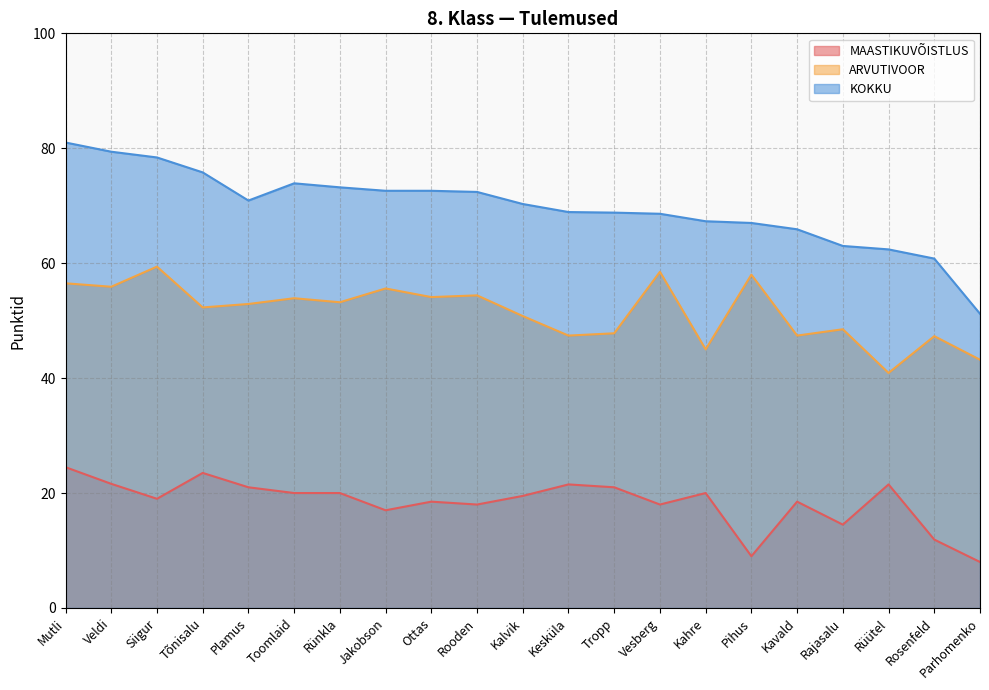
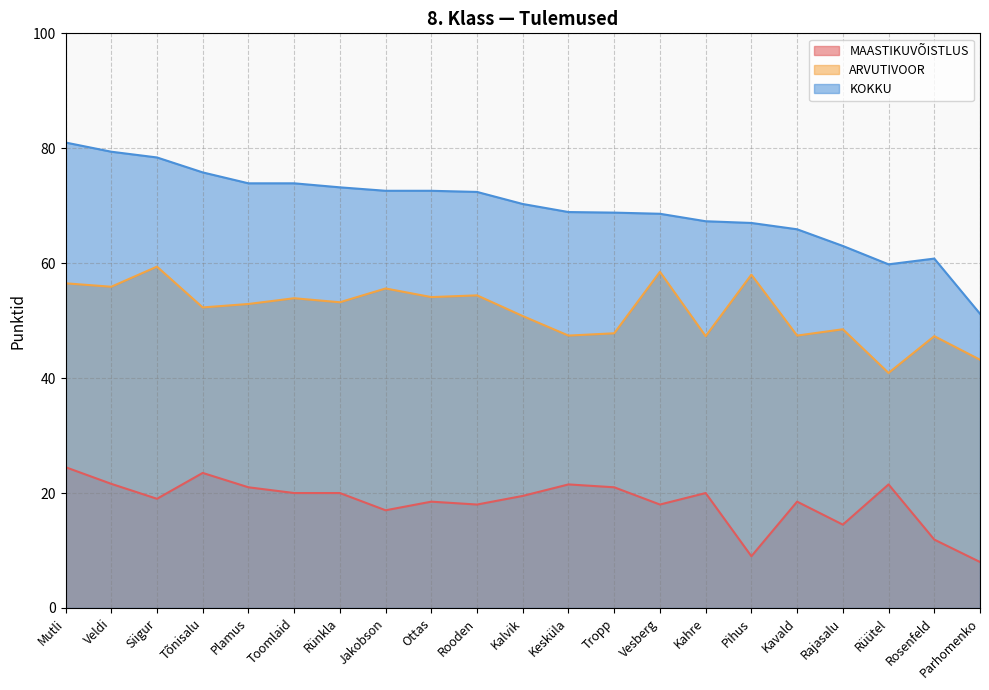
KOKKU, Plamus: 71 -> 74
ARVUTIVOOR, Kahre: 45 -> 47
KOKKU, Rüütel: 62 -> 60
